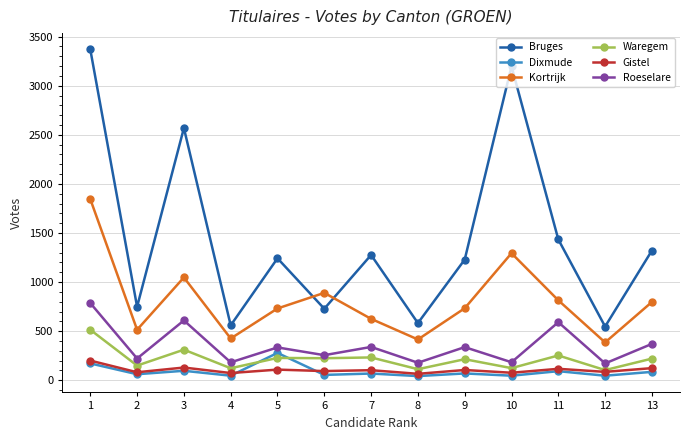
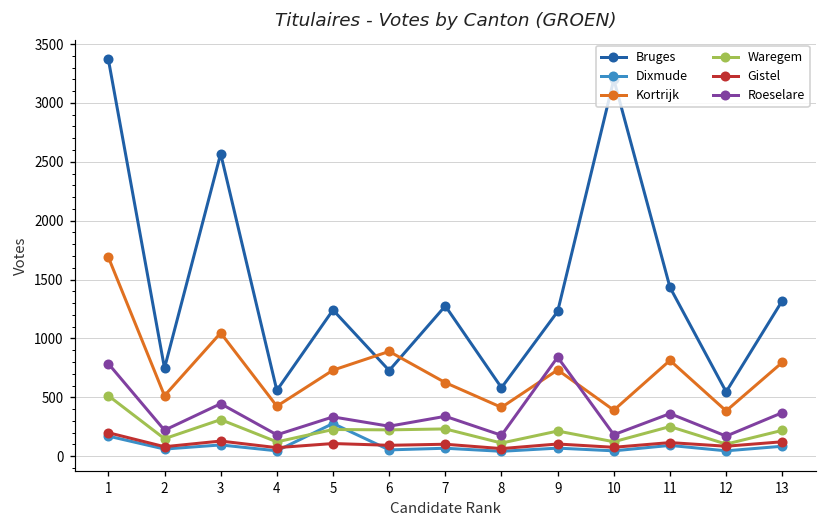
Kortrijk, 1: 1800 -> 1700
Roeselare, 3: 600 -> 400
Roeselare, 9: 300 -> 800
Kortrijk, 10: 1300 -> 400
Roeselare, 11: 600 -> 400
